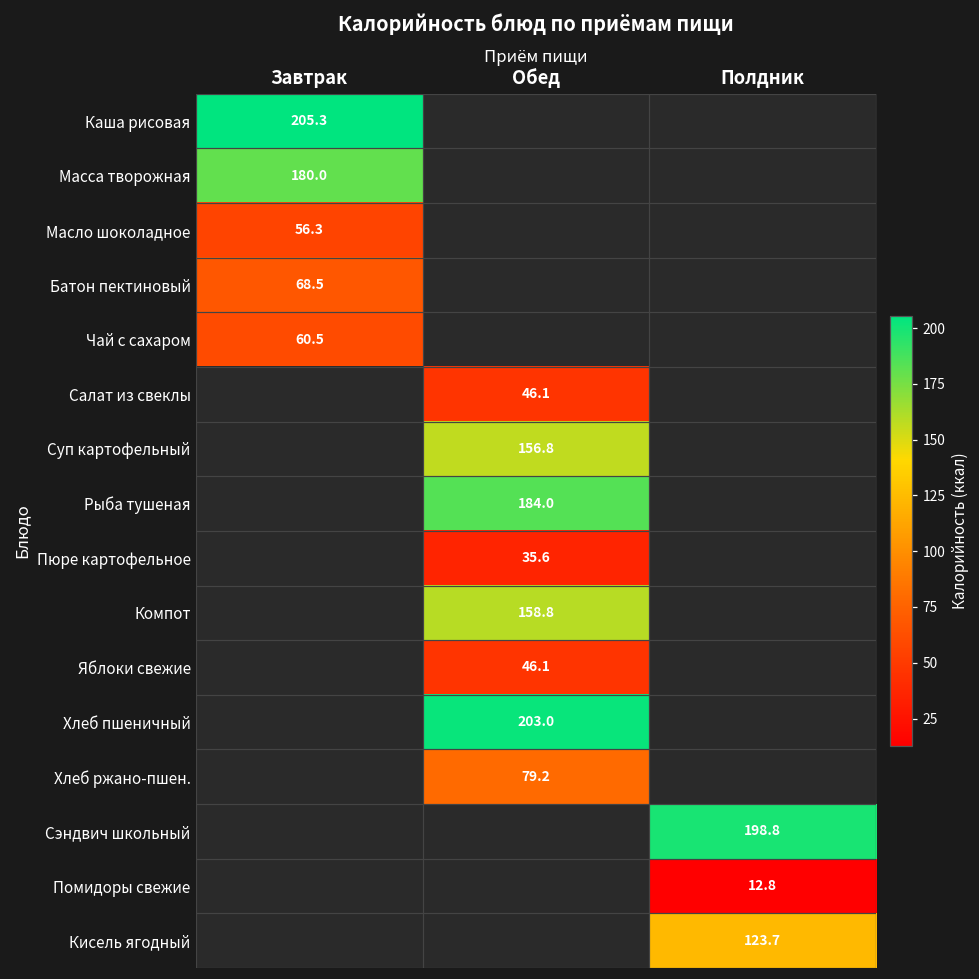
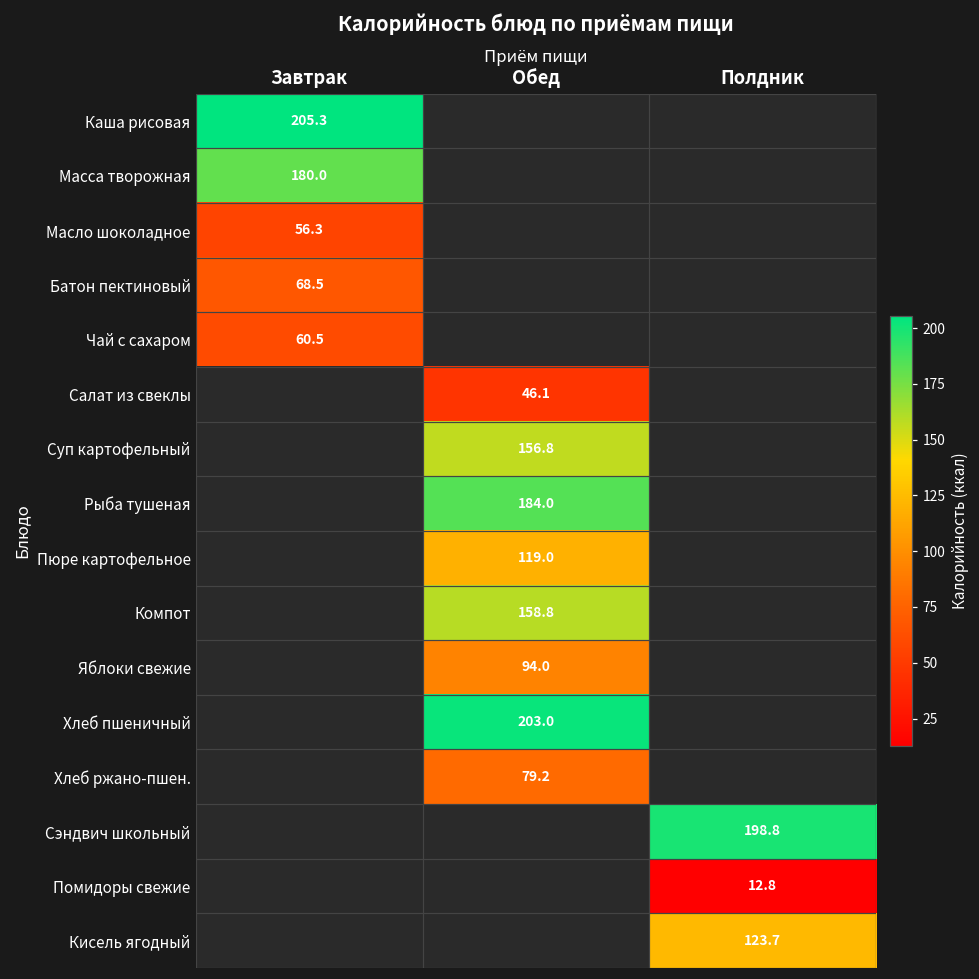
Пюре картофельное, Обед: 35.6 -> 119.0
Яблоки свежие, Обед: 46.1 -> 94.0
